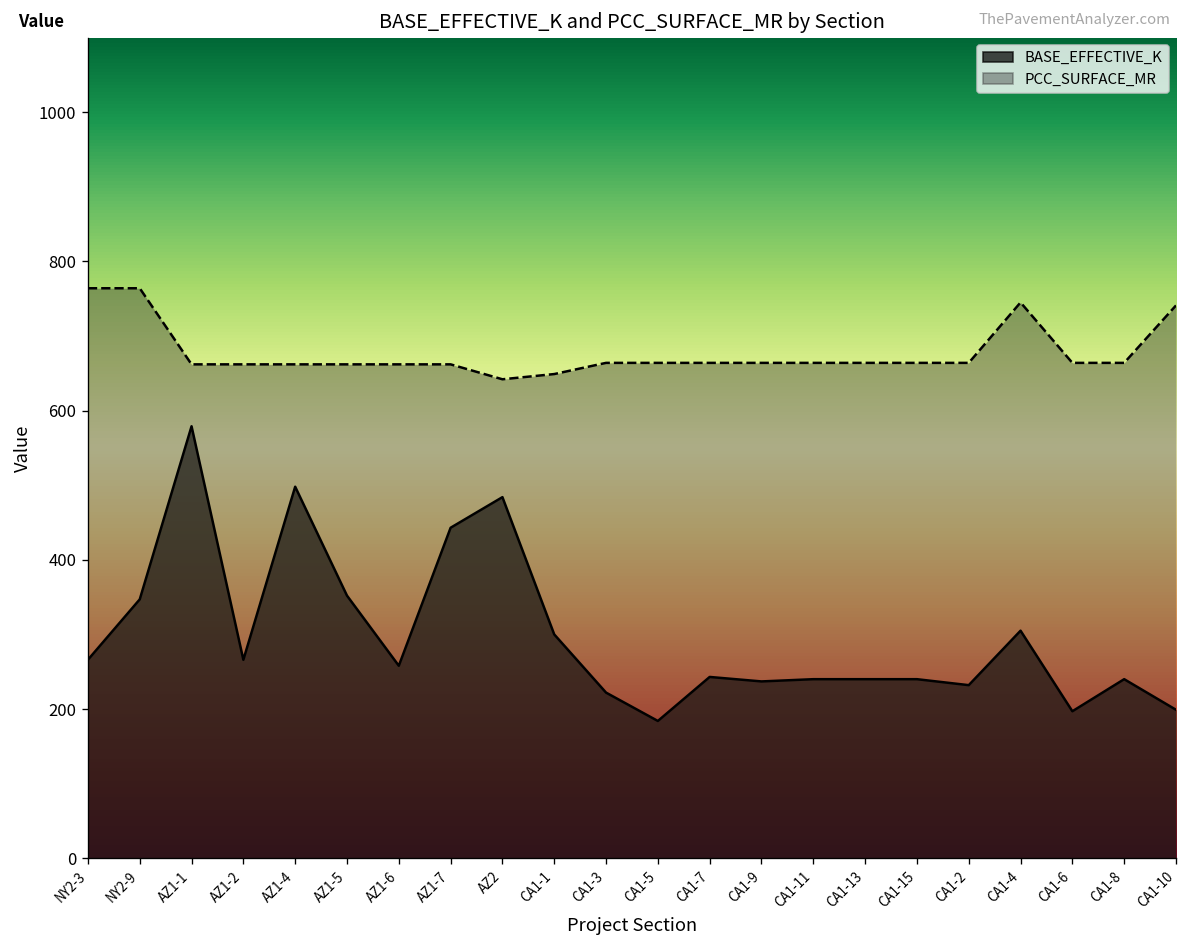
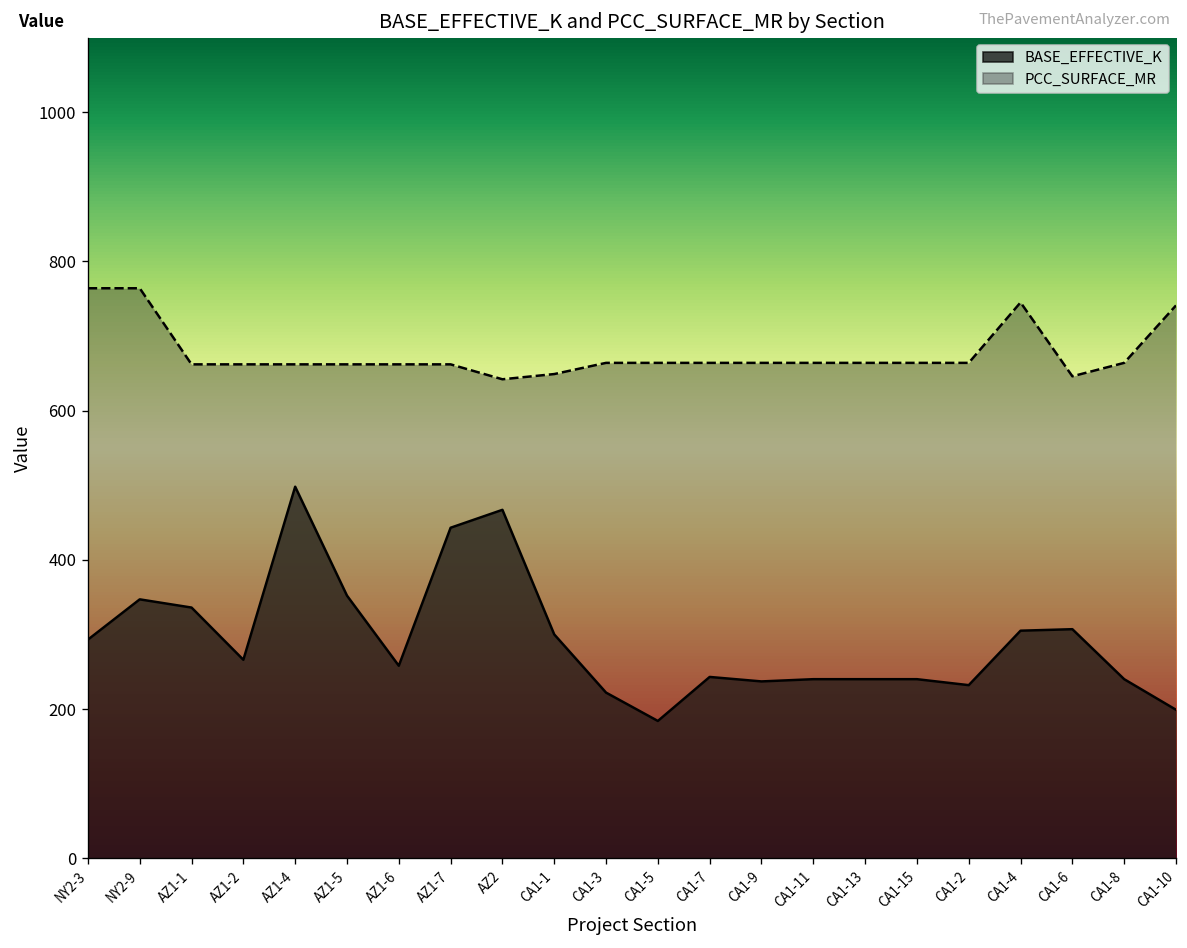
BASE_EFFECTIVE_K, NY2-3: 270 -> 290
BASE_EFFECTIVE_K, AZ1-1: 580 -> 340
BASE_EFFECTIVE_K, AZ2: 480 -> 470
BASE_EFFECTIVE_K, CA1-6: 200 -> 310
PCC_SURFACE_MR, CA1-6: 660 -> 650
